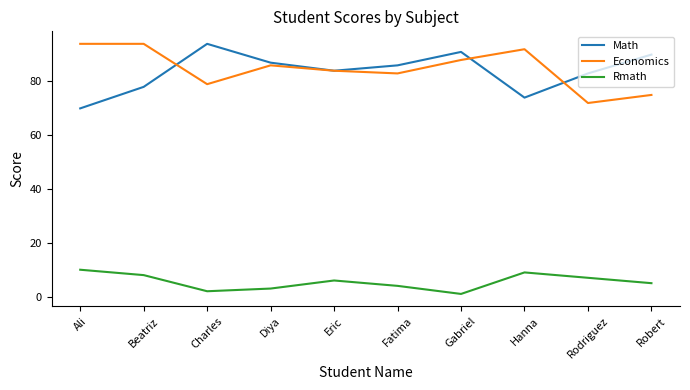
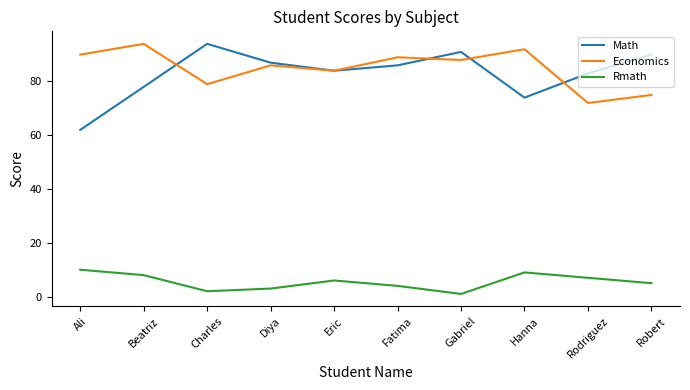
Math, Ali: 70 -> 62
Economics, Ali: 94 -> 90
Economics, Fatima: 83 -> 89
